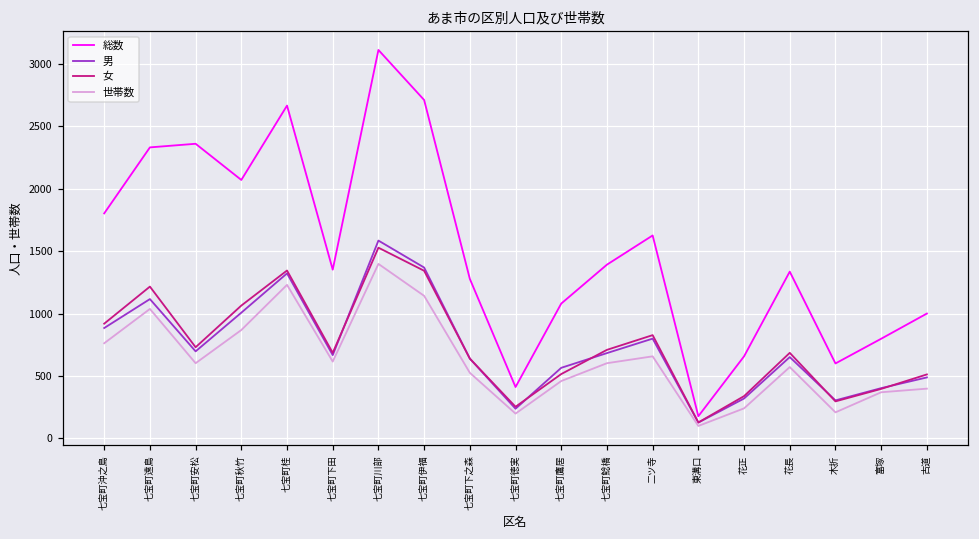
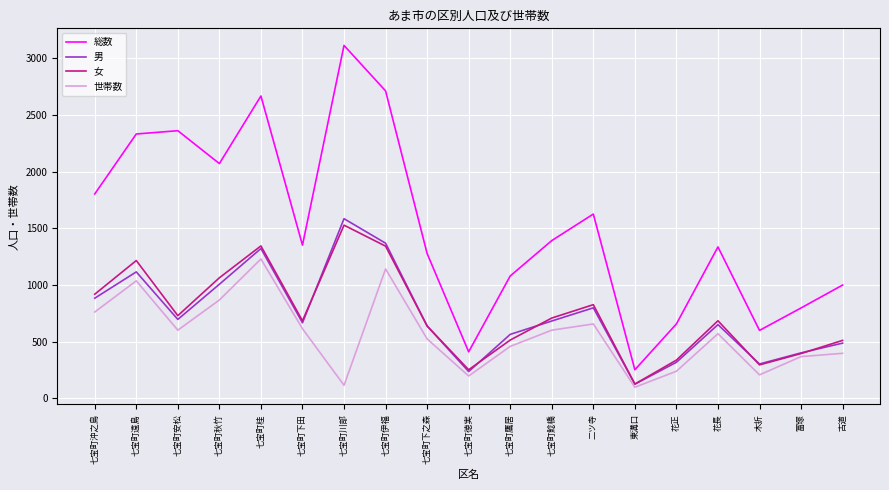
世帯数, 七宝町川部: 1400 -> 120
総数, 東溝口: 180 -> 250
